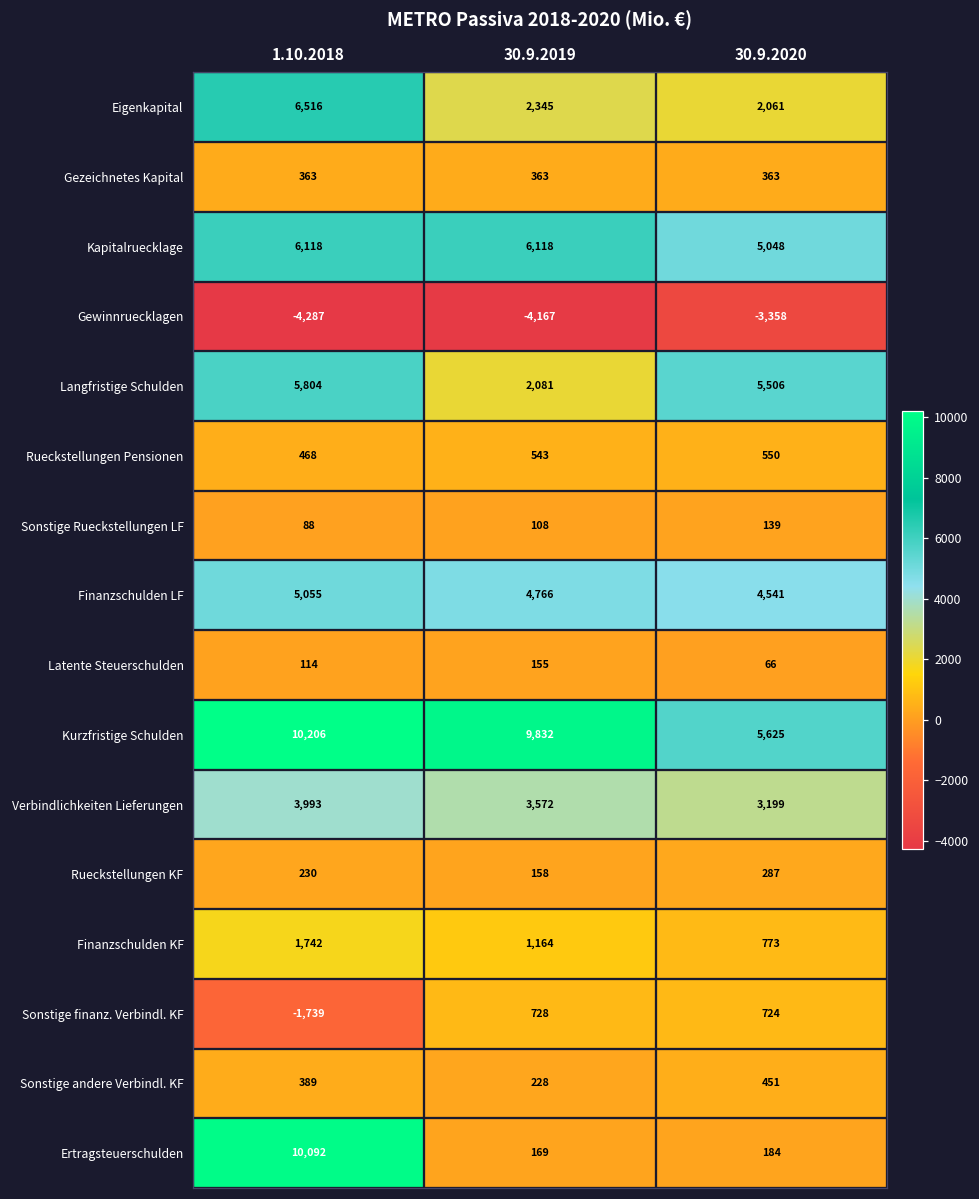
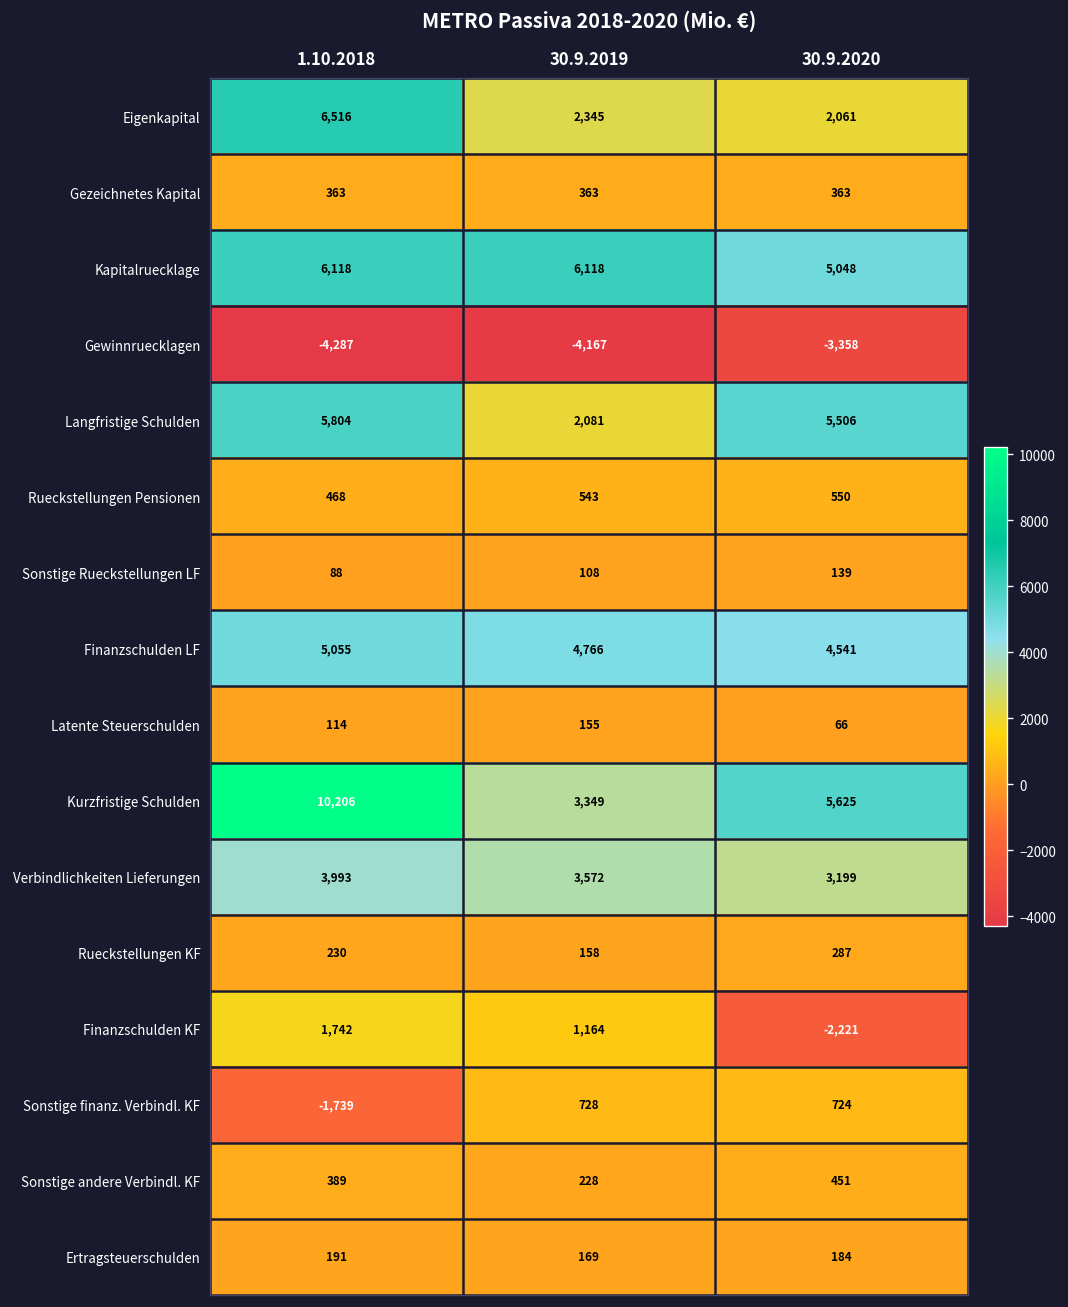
Kurzfristige Schulden, 30.9.2019: 9,832 -> 3,349
Finanzschulden KF, 30.9.2020: 773 -> -2,221
Ertragsteuerschulden, 1.10.2018: 10,092 -> 191
